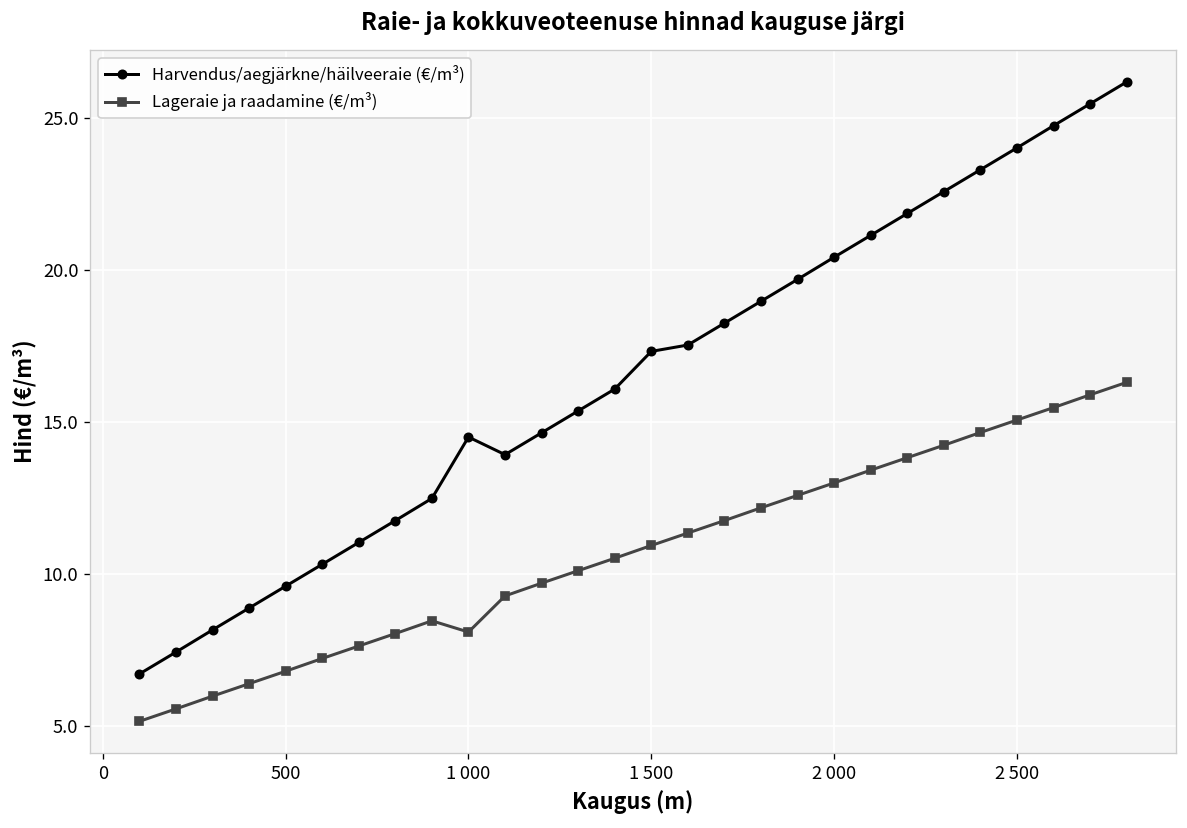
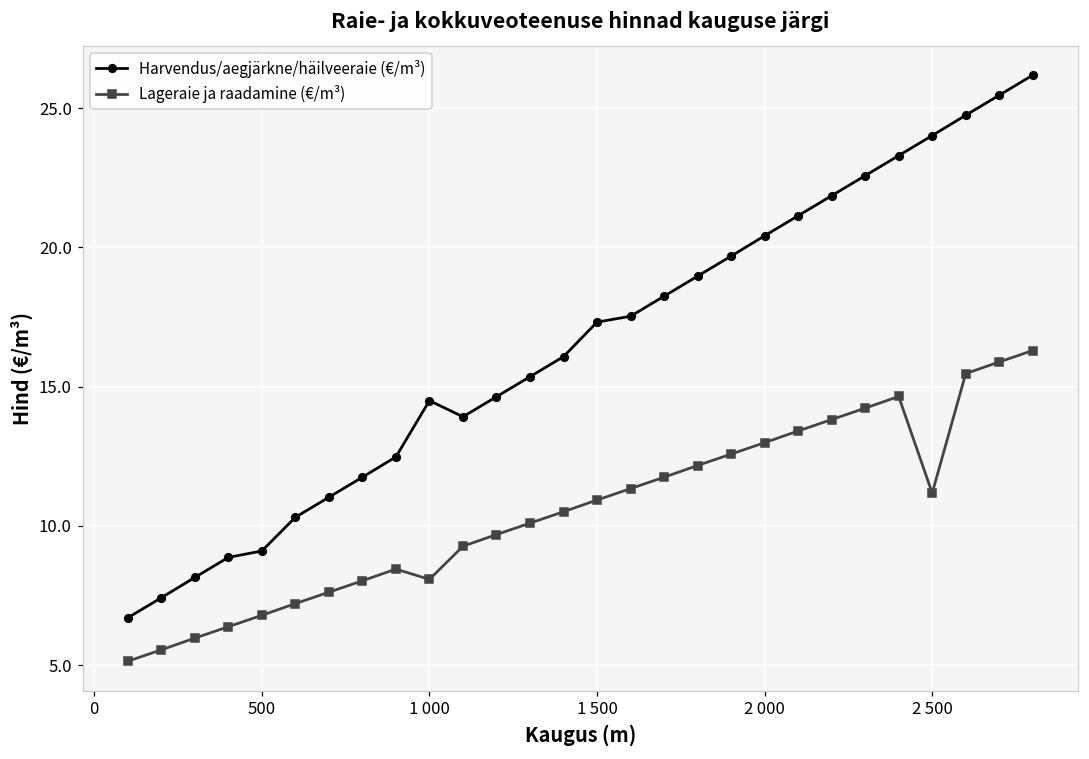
Harvendus/aegjärkne/häilveeraie (€/m³), 500: 9.6 -> 9.1
Lageraie ja raadamine (€/m³), 2 500: 15.1 -> 11.2
